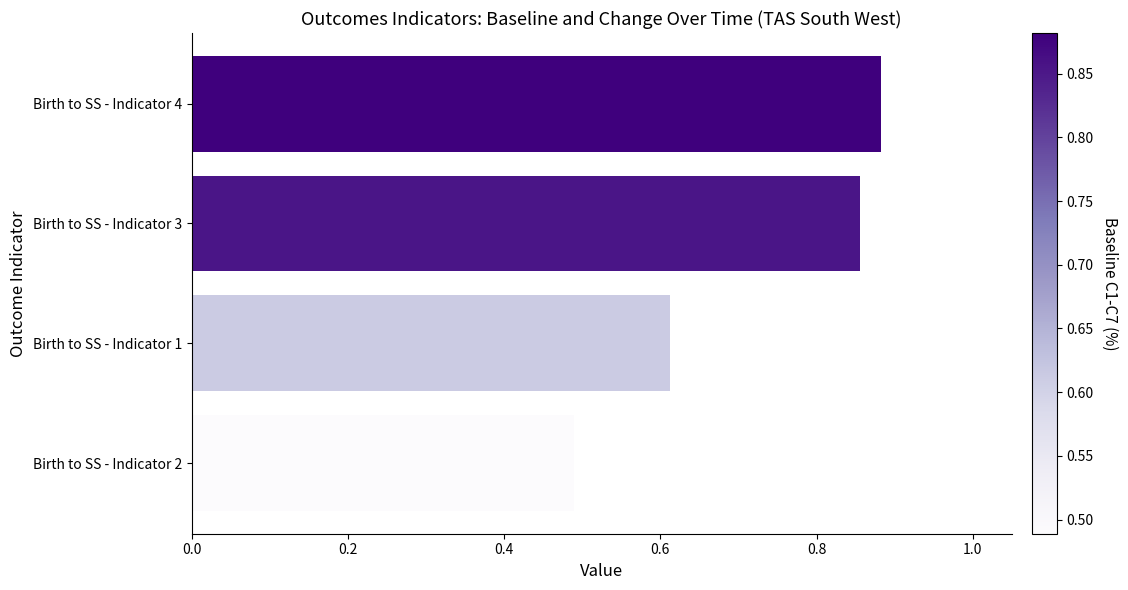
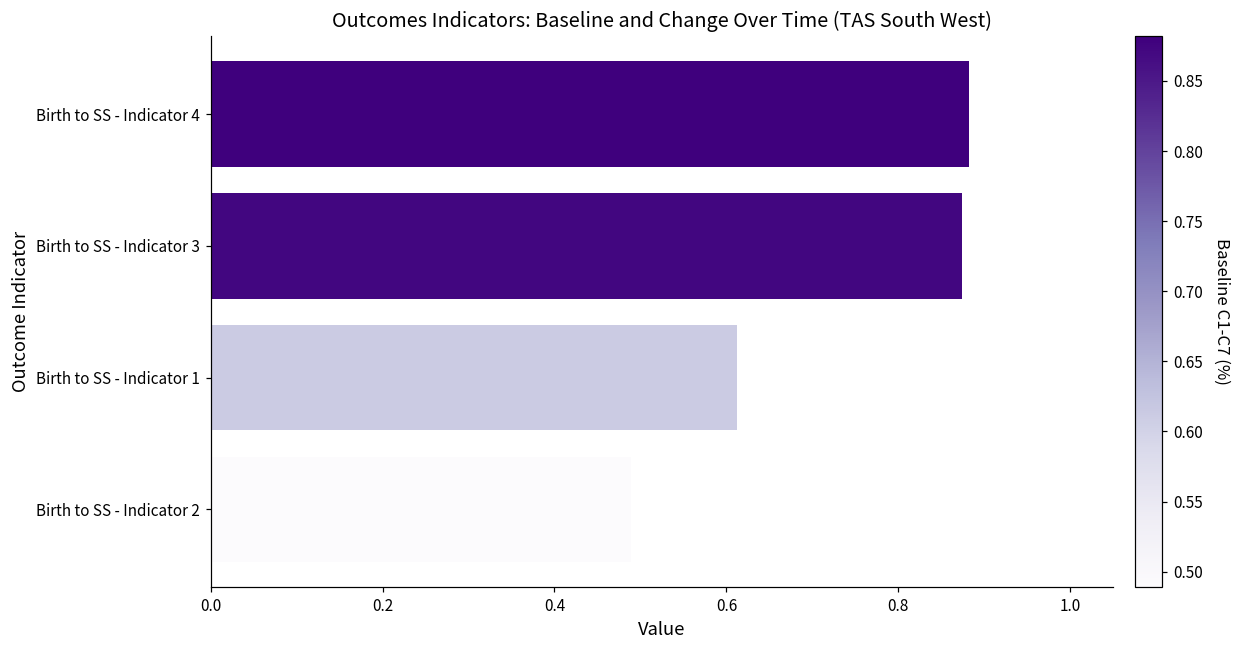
Birth to SS - Indicator 3: 0.86 -> 0.87
